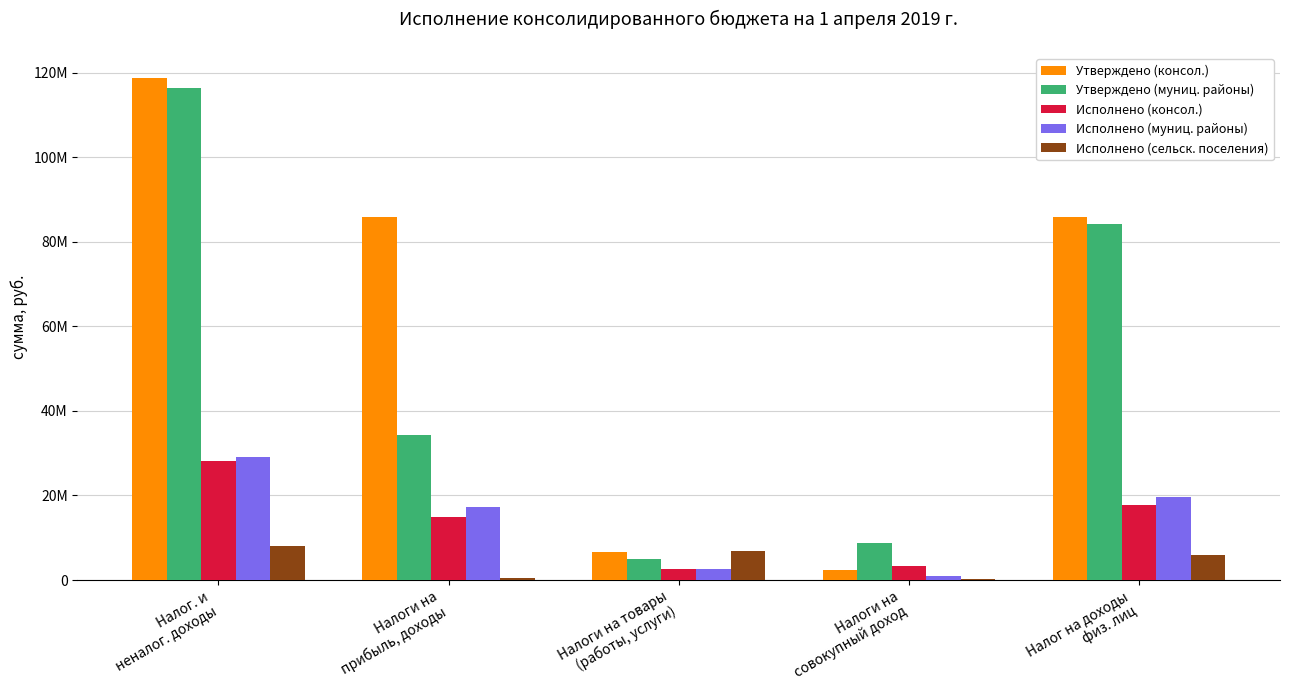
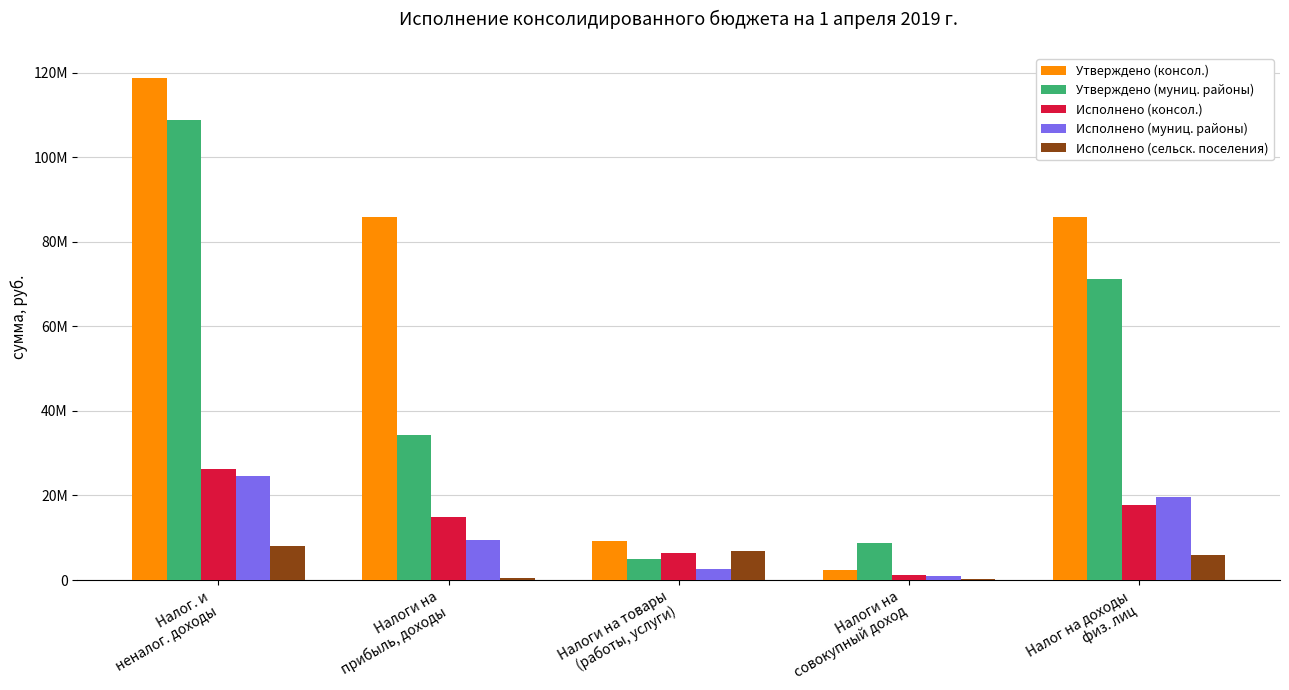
Утверждено (муниц. районы), Налог. и неналог. доходы: 116000000 -> 109000000
Исполнено (консол.), Налог. и неналог. доходы: 28000000 -> 26000000
Исполнено (муниц. районы), Налог. и неналог. доходы: 29000000 -> 25000000
Исполнено (муниц. районы), Налоги на прибыль, доходы: 17000000 -> 9000000
Утверждено (консол.), Налоги на товары (работы, услуги): 7000000 -> 9000000
Исполнено (консол.), Налоги на товары (работы, услуги): 3000000 -> 6000000
Исполнено (консол.), Налоги на совокупный доход: 3000000 -> 1000000
Утверждено (муниц. районы), Налог на доходы физ. лиц: 84000000 -> 71000000
